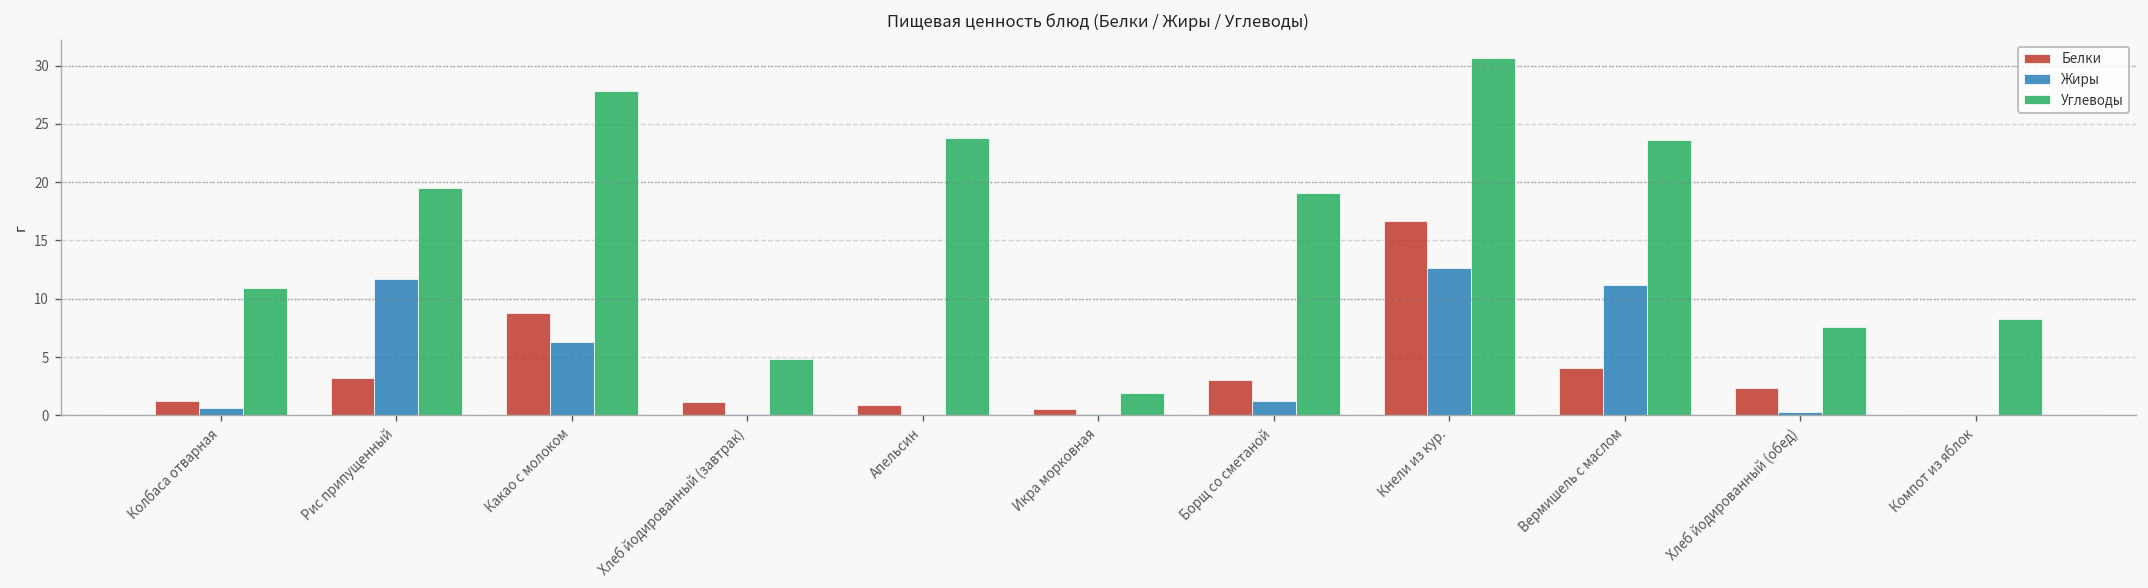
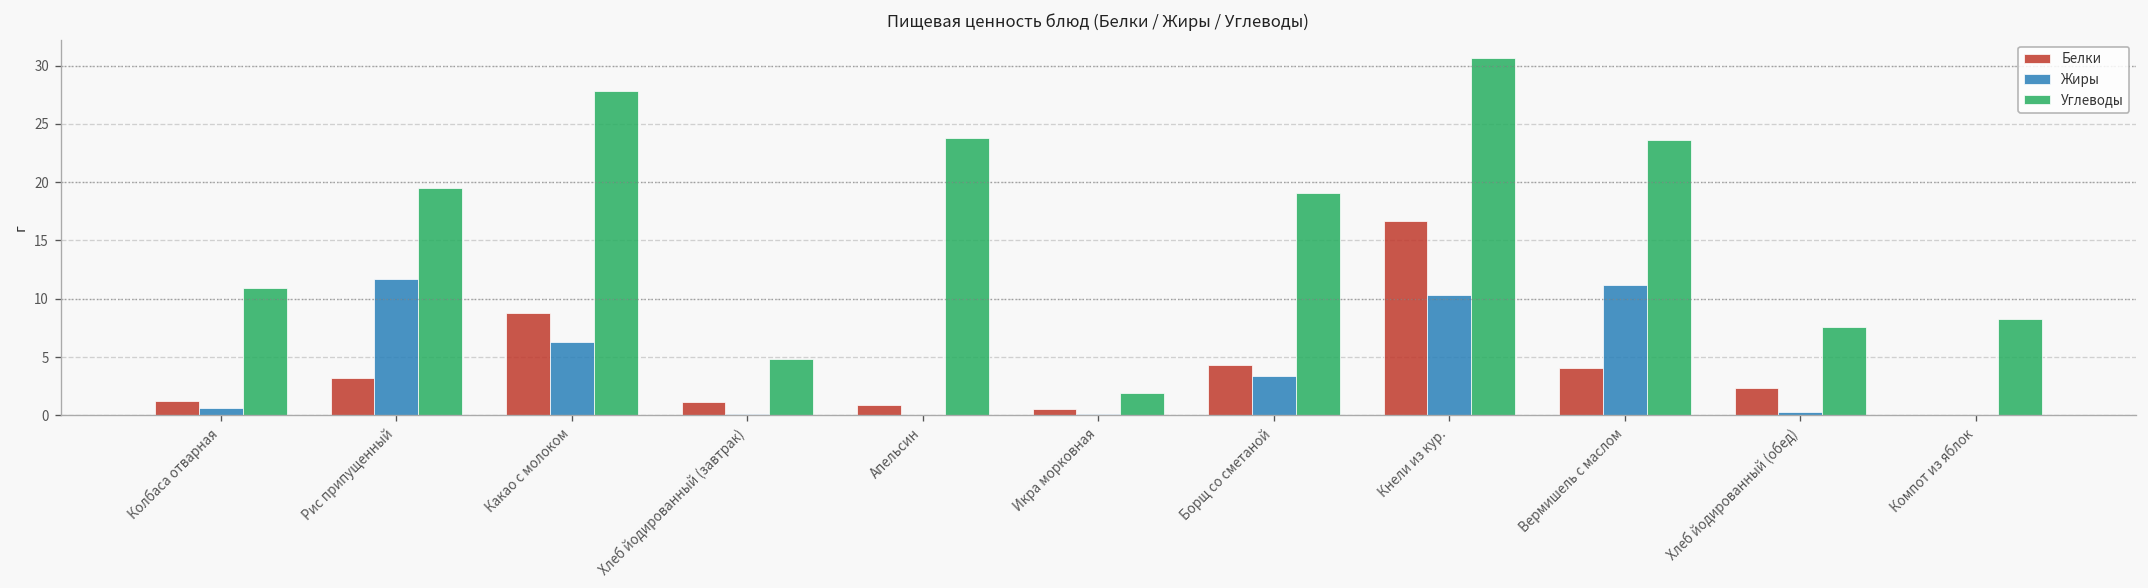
Белки, Борщ со сметаной: 3 -> 4
Жиры, Борщ со сметаной: 1 -> 3
Жиры, Кнели из кур.: 13 -> 10
